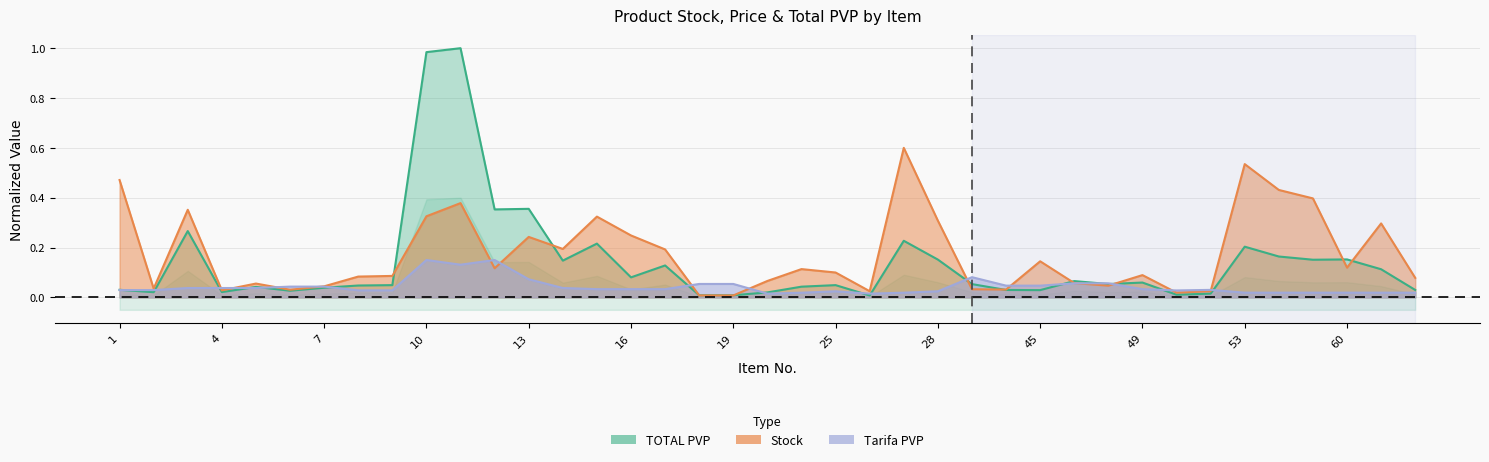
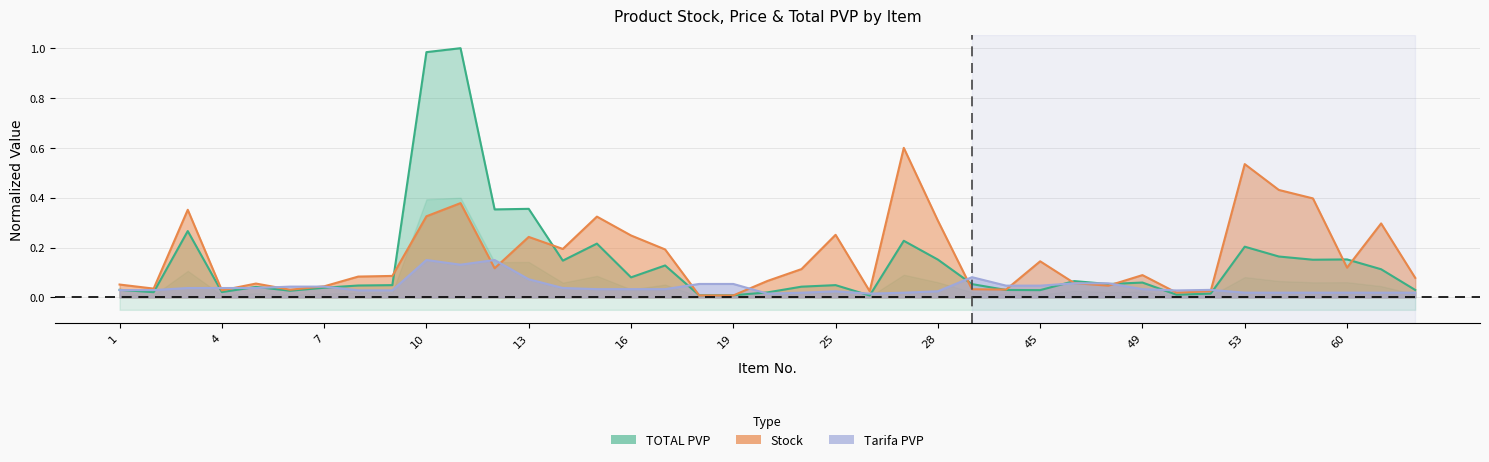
Stock, 1: 0.47 -> 0.05
Stock, 25: 0.10 -> 0.25
